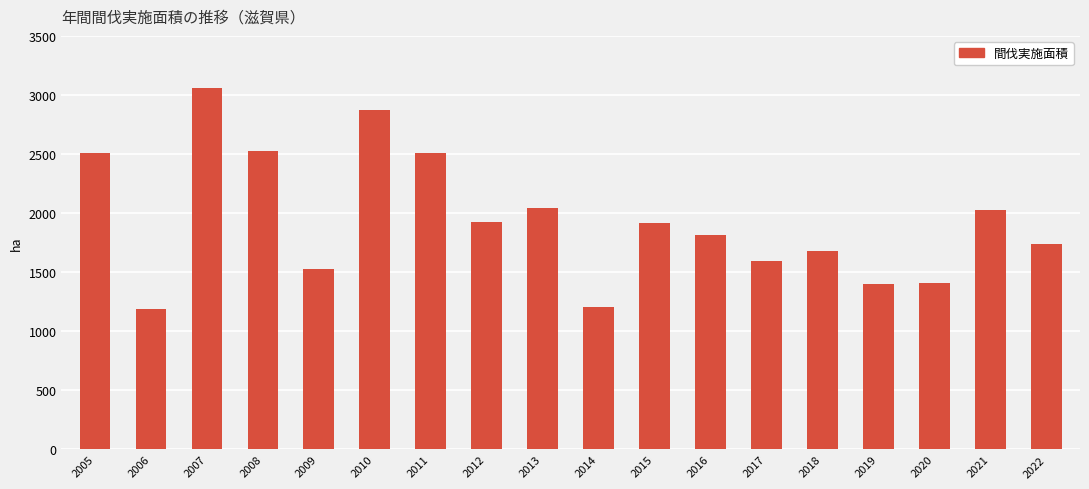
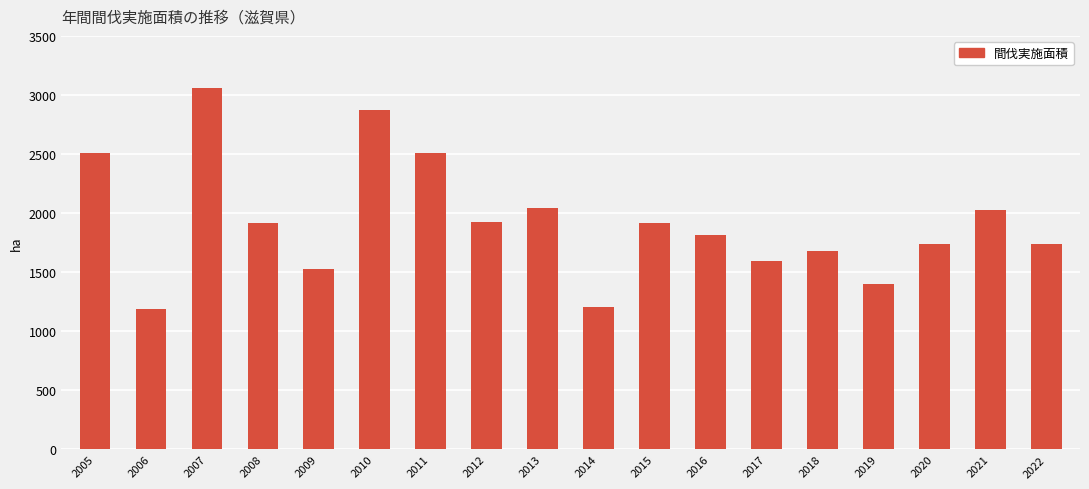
2008: 2530 -> 1920
2020: 1410 -> 1740
